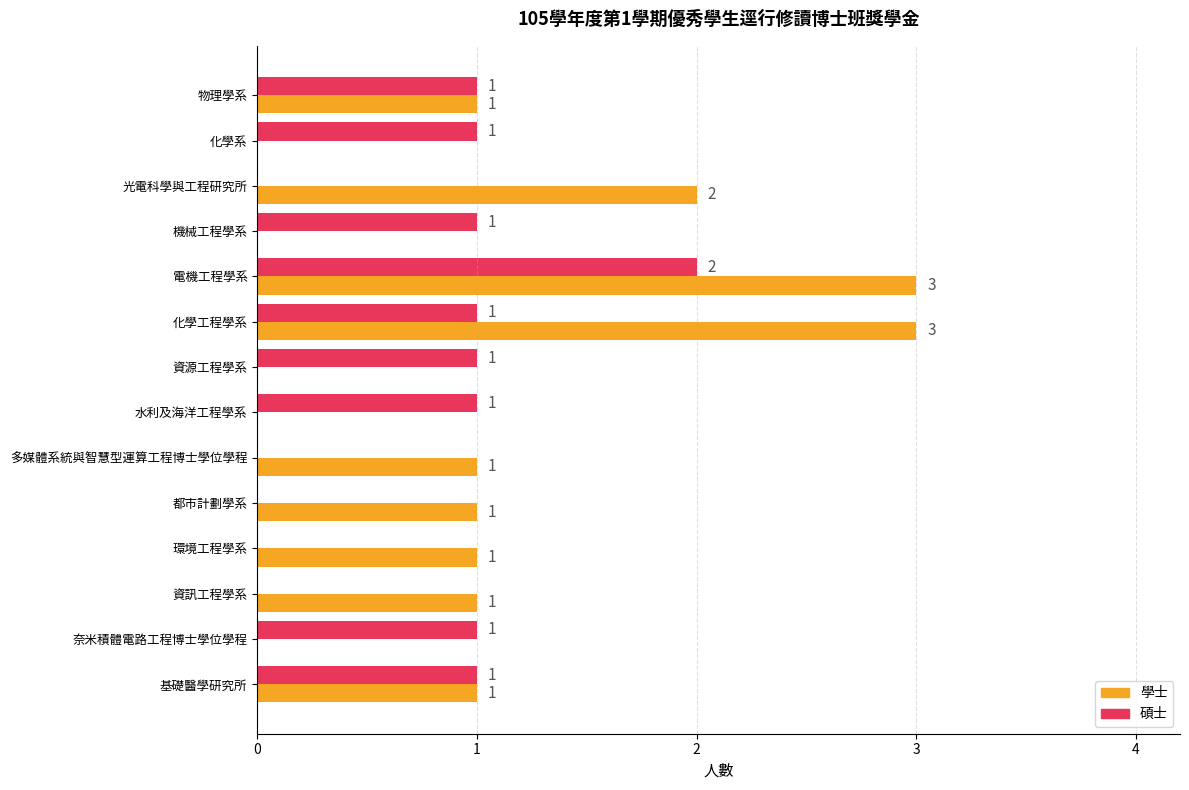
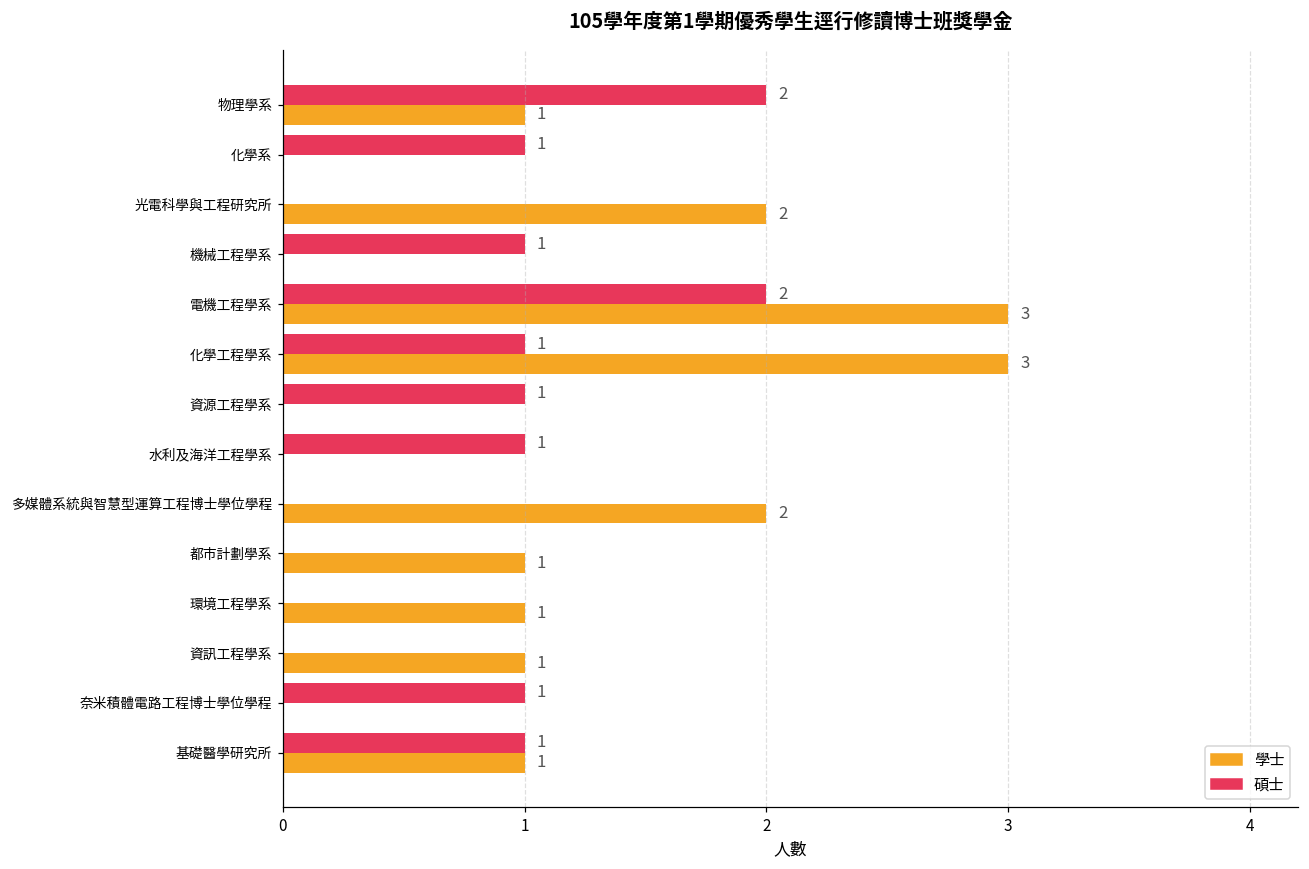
碩士, 物理學系: 1 -> 2
學士, 多媒體系統與智慧型運算工程博士學位學程: 1 -> 2
